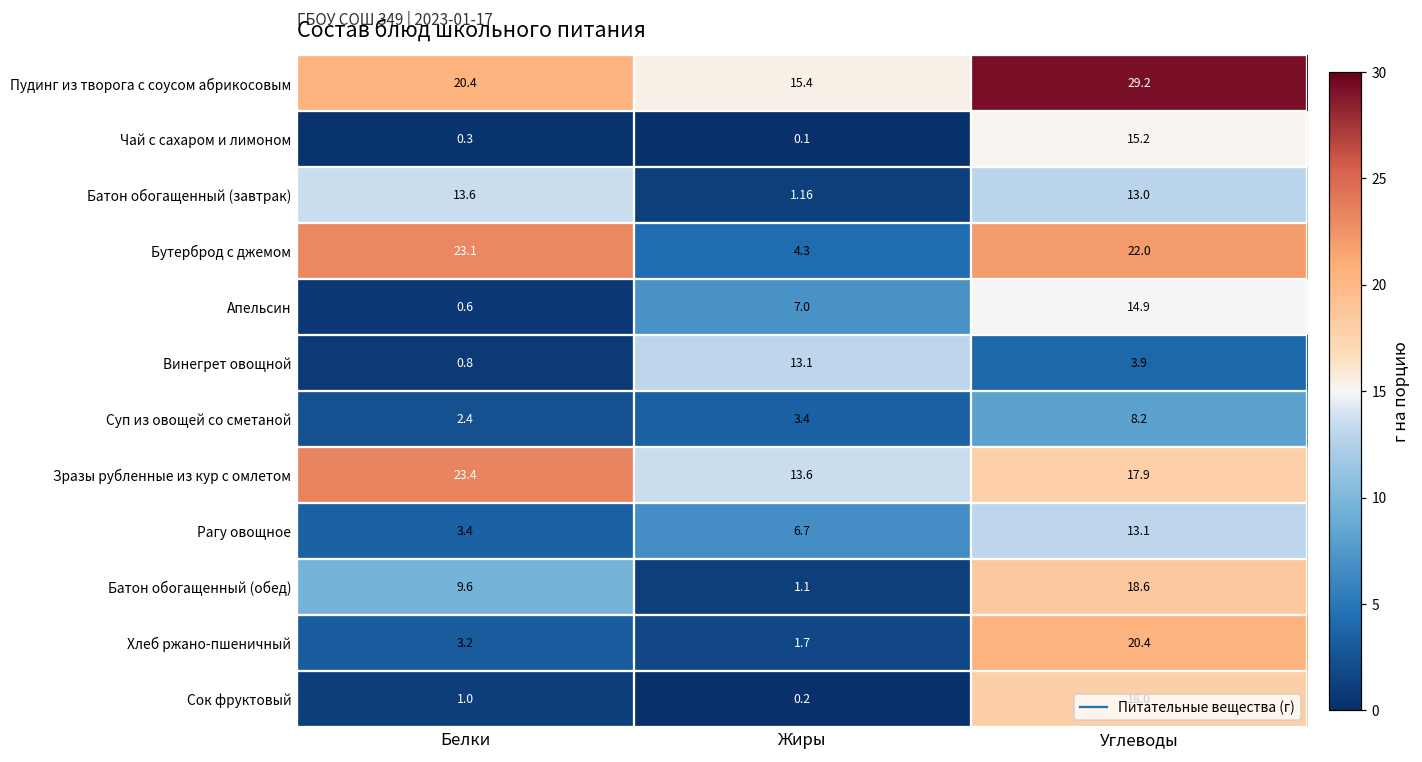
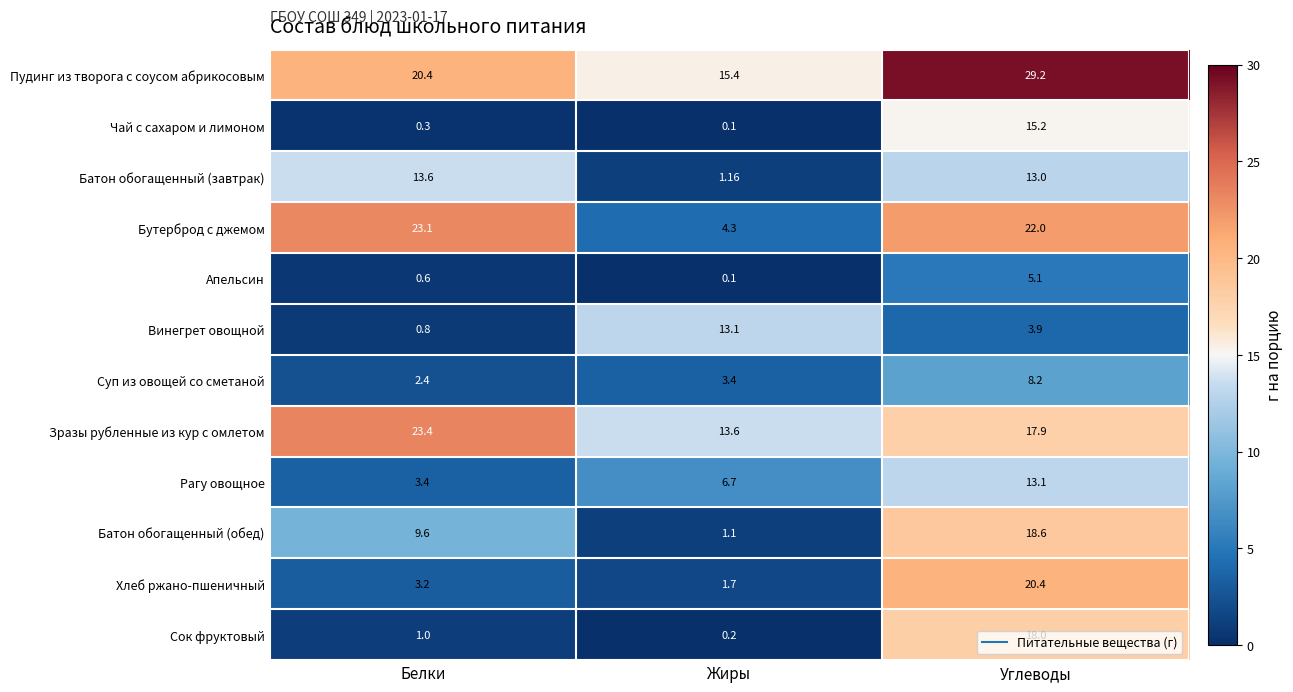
Апельсин, Жиры: 7.0 -> 0.1
Апельсин, Углеводы: 14.9 -> 5.1
